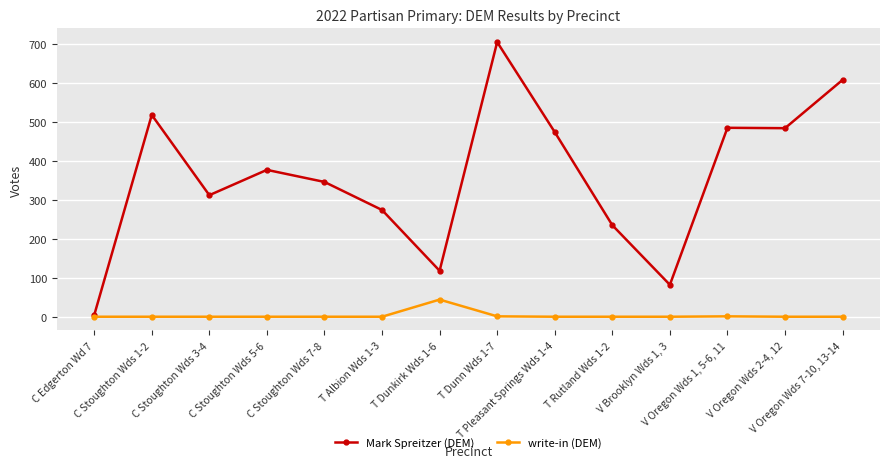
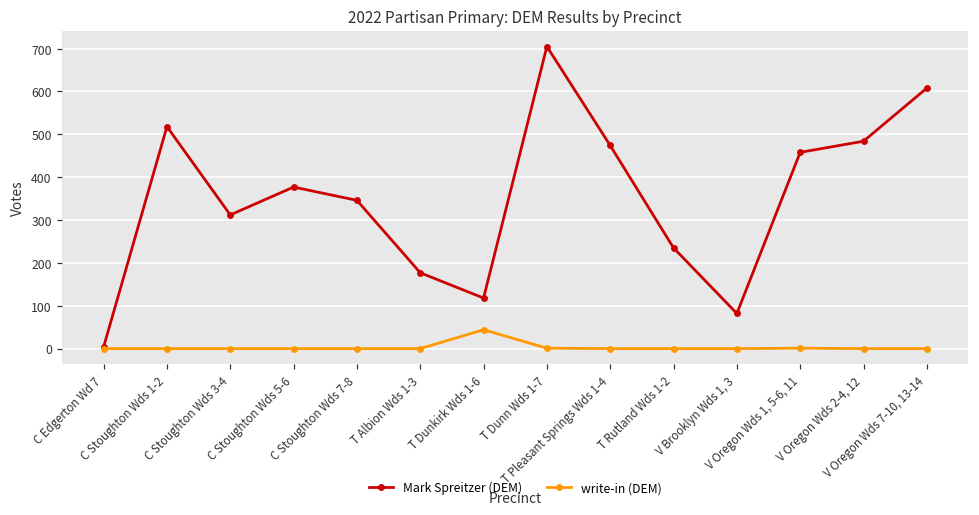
Mark Spreitzer (DEM), T Albion Wds 1-3: 270 -> 180
Mark Spreitzer (DEM), V Oregon Wds 1, 5-6, 11: 490 -> 460
